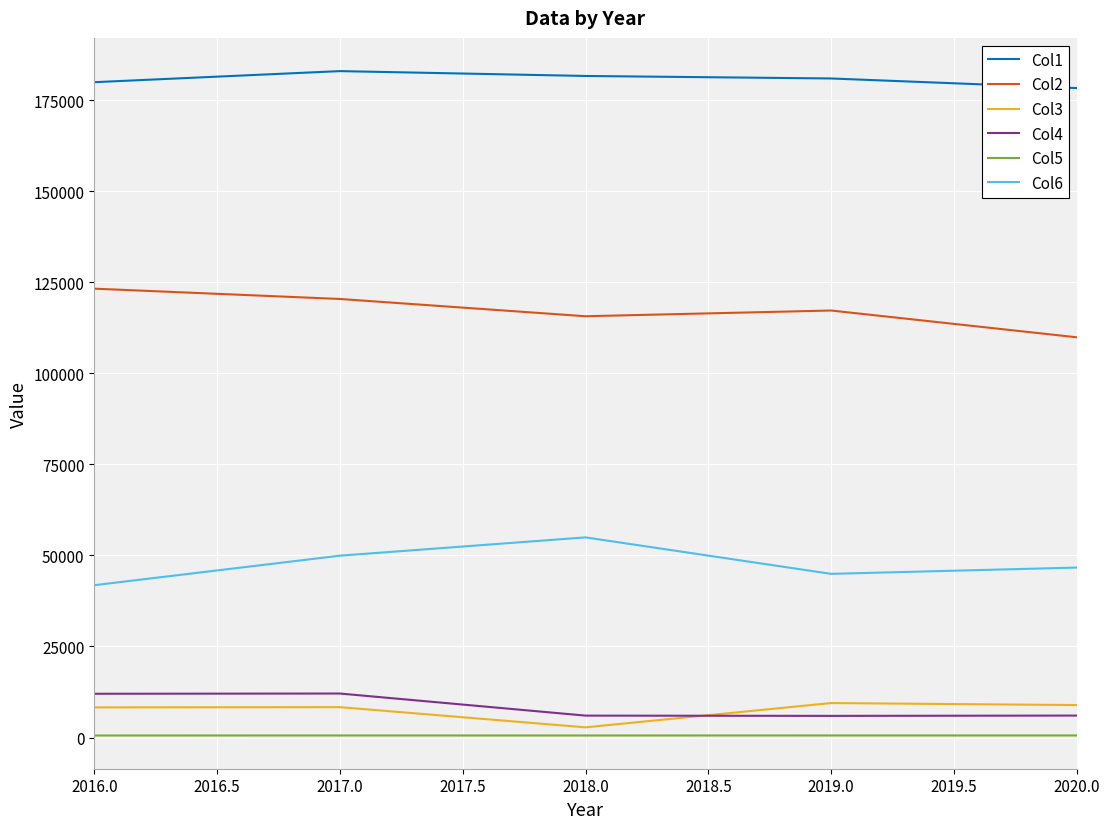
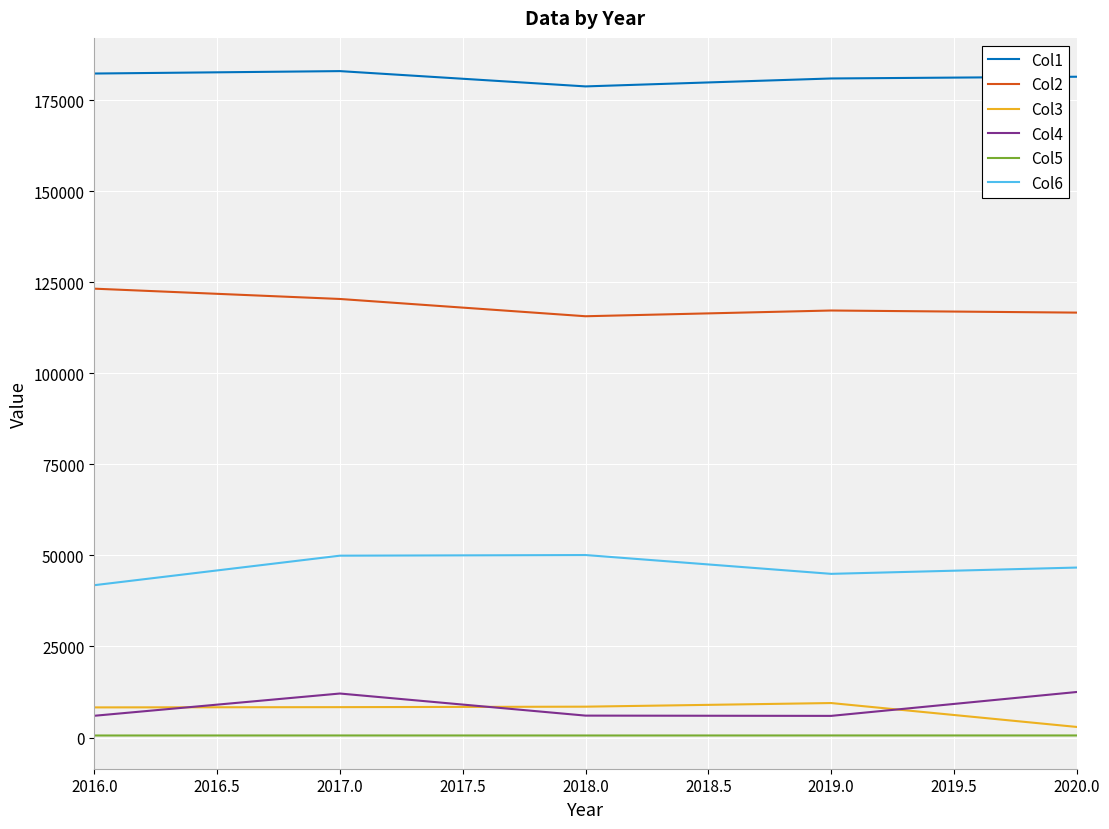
Col1, 2016.0: 180000 -> 182000
Col4, 2016.0: 12000 -> 6000
Col1, 2018.0: 182000 -> 179000
Col3, 2018.0: 3000 -> 8000
Col6, 2018.0: 55000 -> 50000
Col1, 2020.0: 178000 -> 181000
Col2, 2020.0: 110000 -> 117000
Col3, 2020.0: 9000 -> 3000
Col4, 2020.0: 6000 -> 12000
